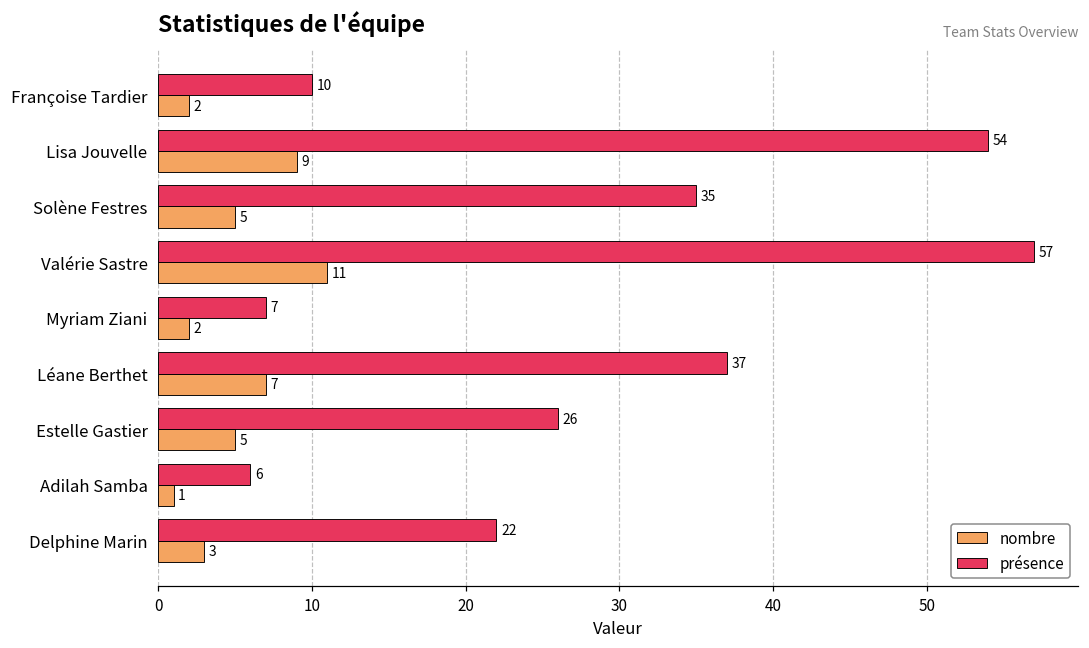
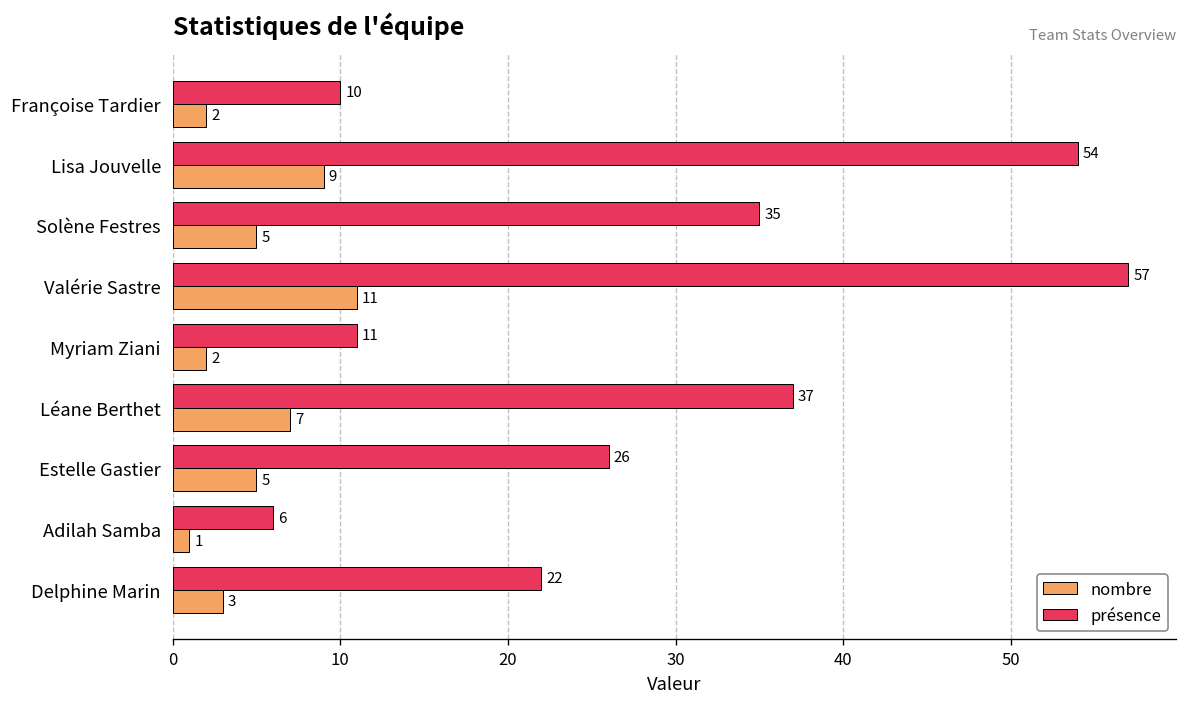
présence, Myriam Ziani: 7 -> 11
